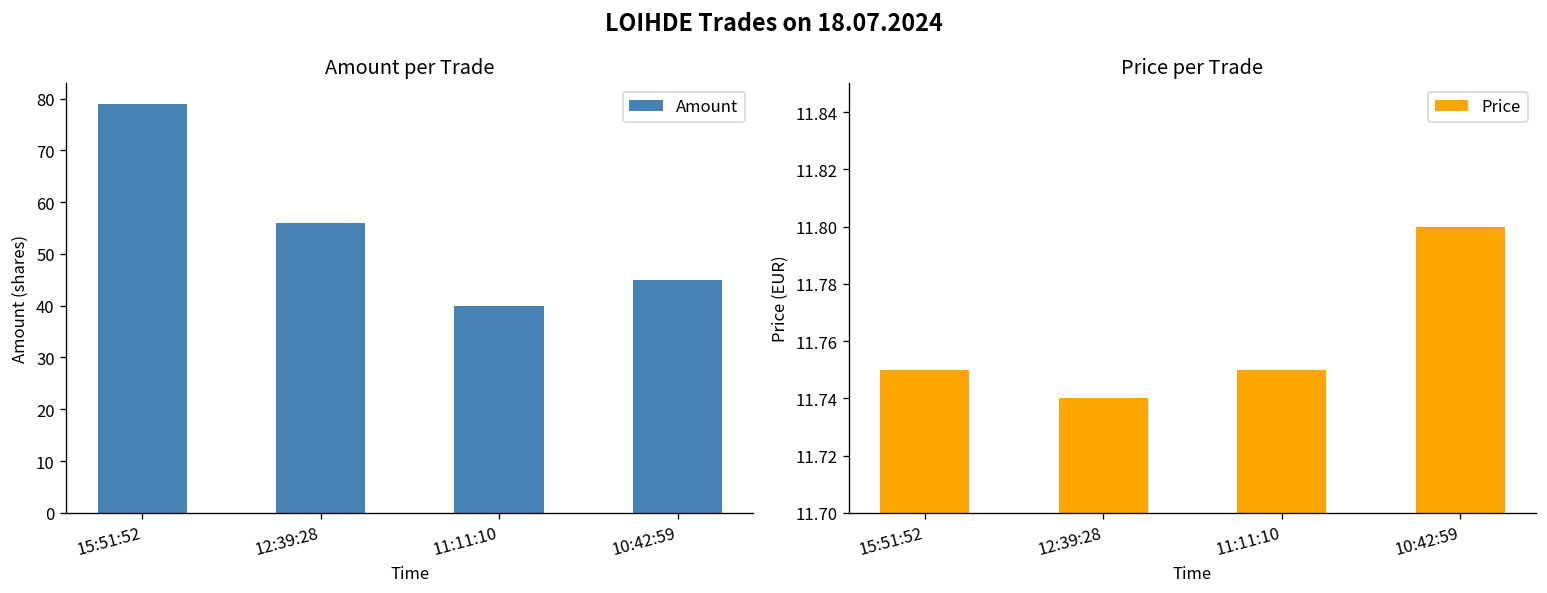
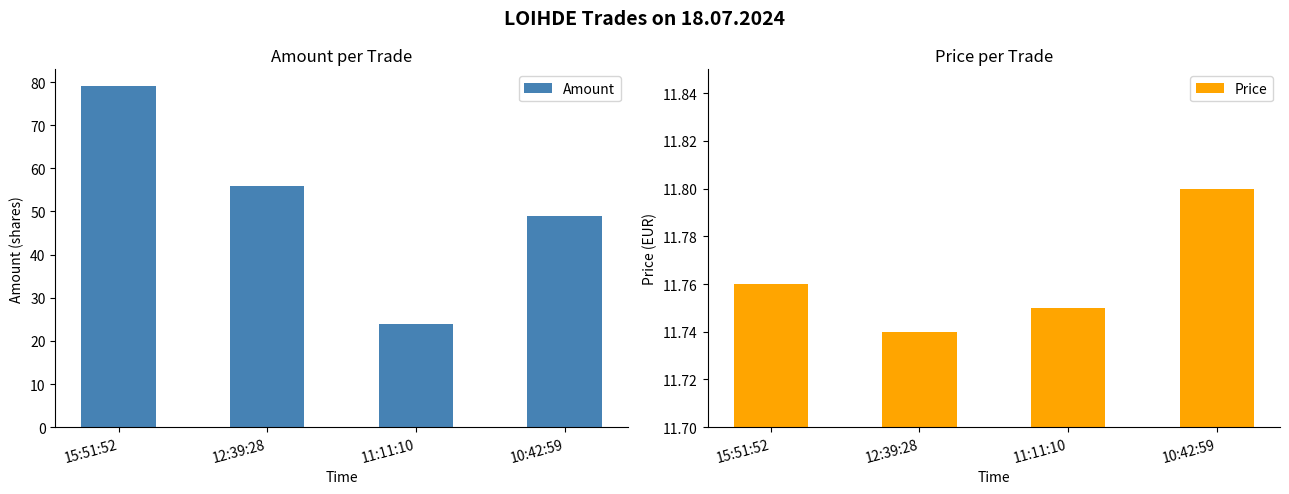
Amount per Trade, 11:11:10: 40 -> 24
Amount per Trade, 10:42:59: 45 -> 49
Price per Trade, 15:51:52: 11.75 -> 11.76
